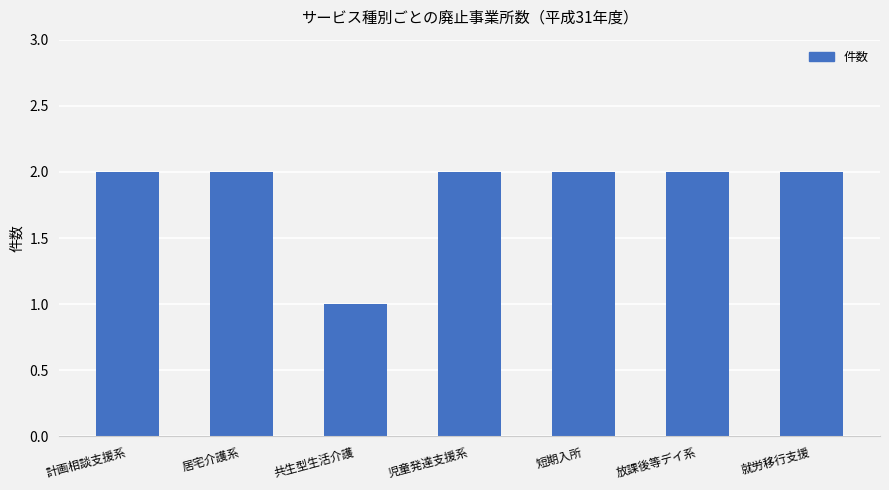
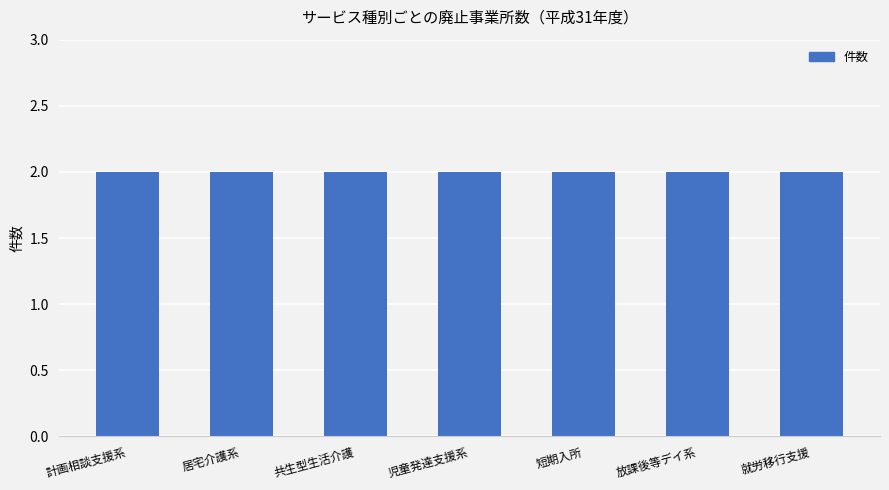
共生型生活介護: 1 -> 2
